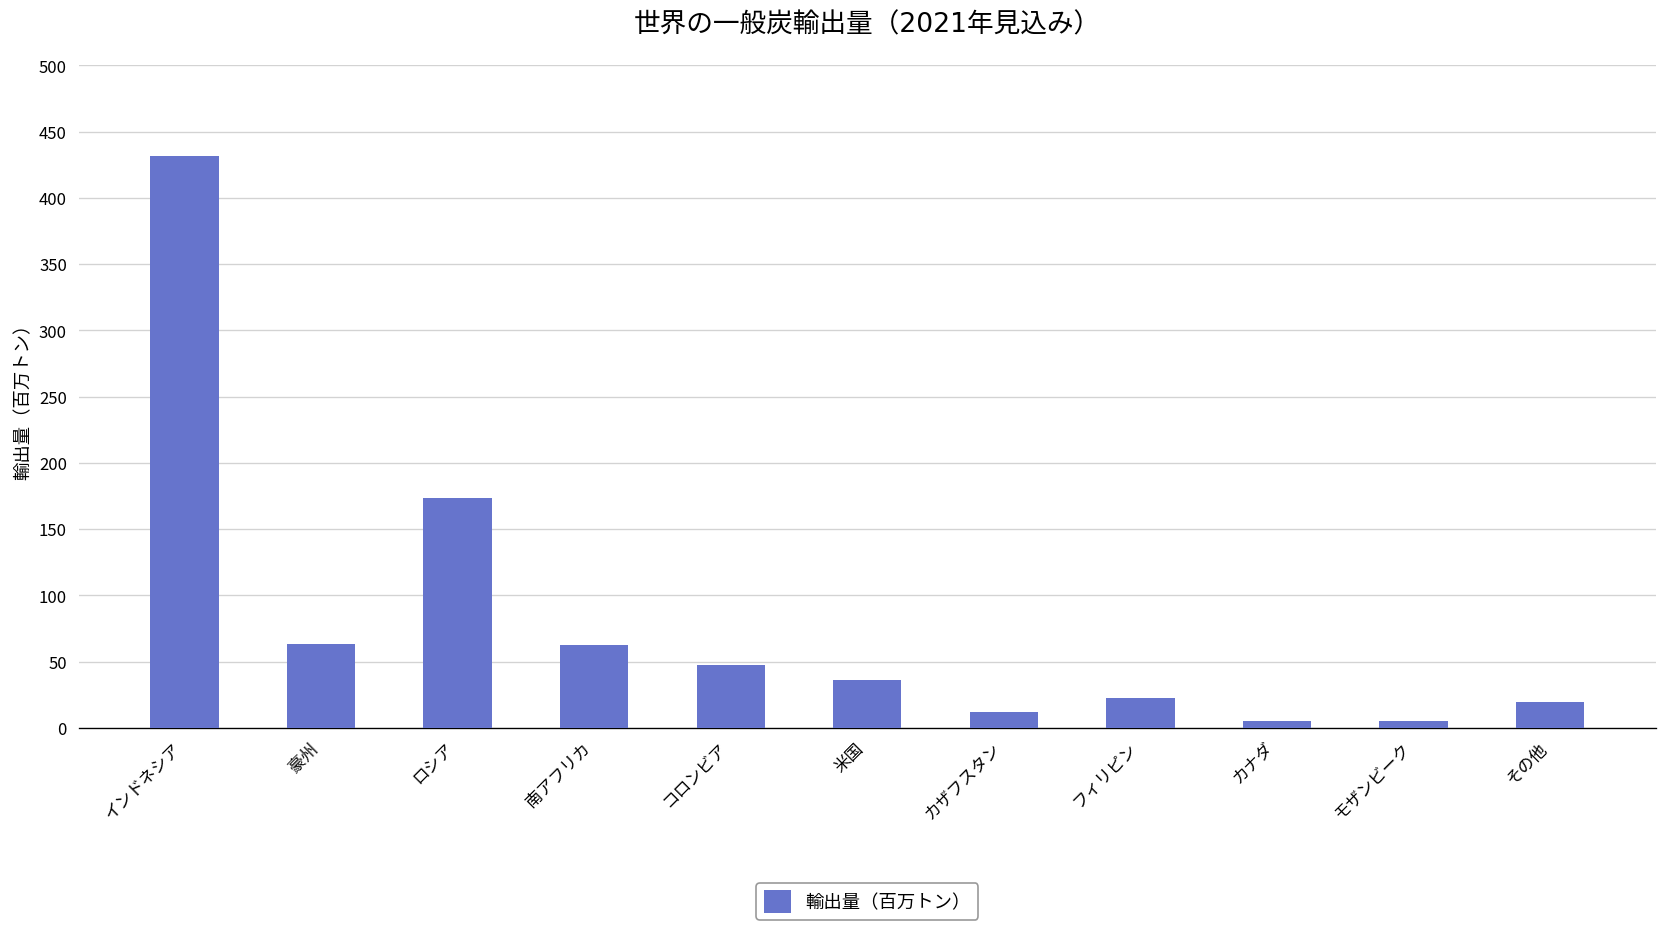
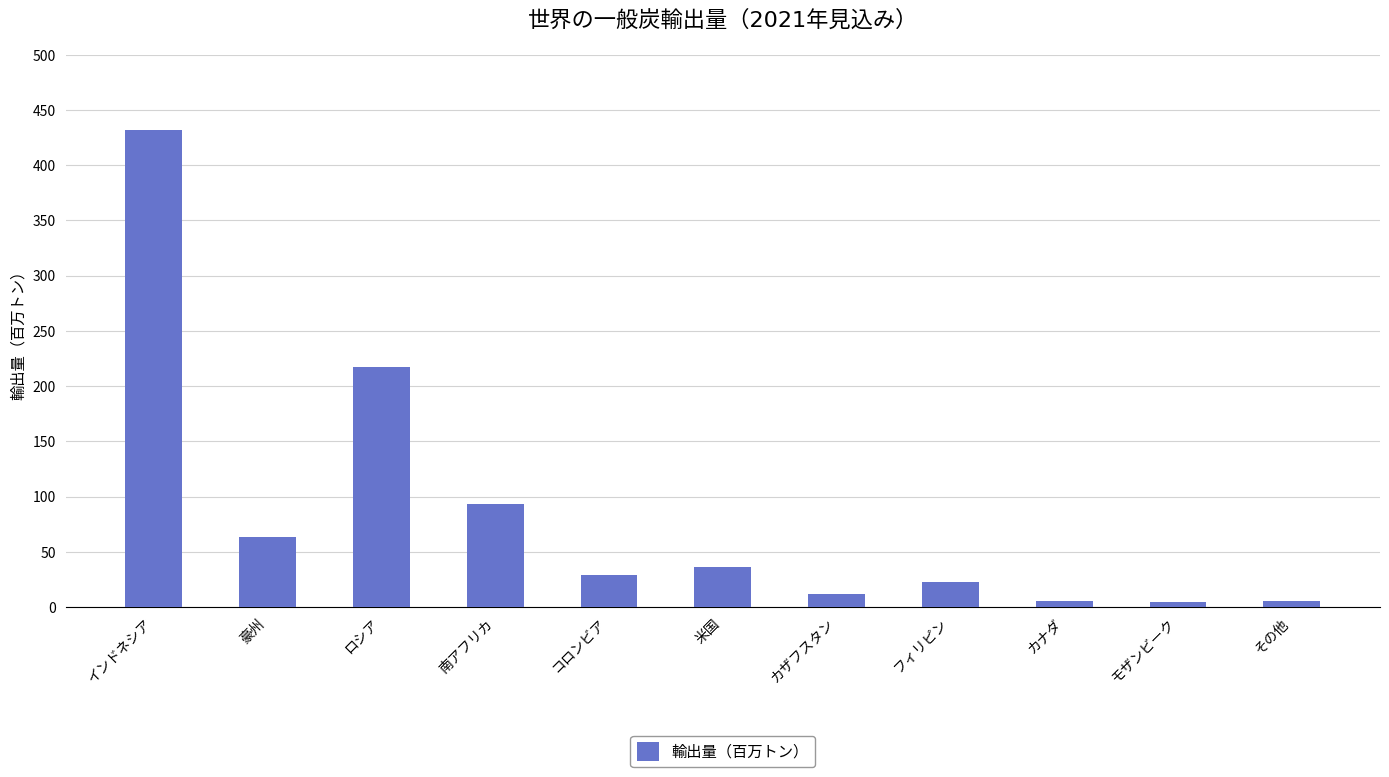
ロシア: 174 -> 218
南アフリカ: 63 -> 93
コロンビア: 48 -> 29
その他: 19 -> 5
